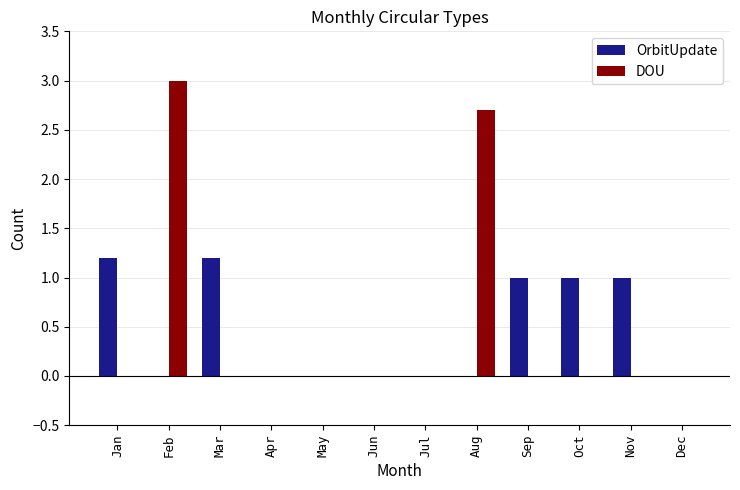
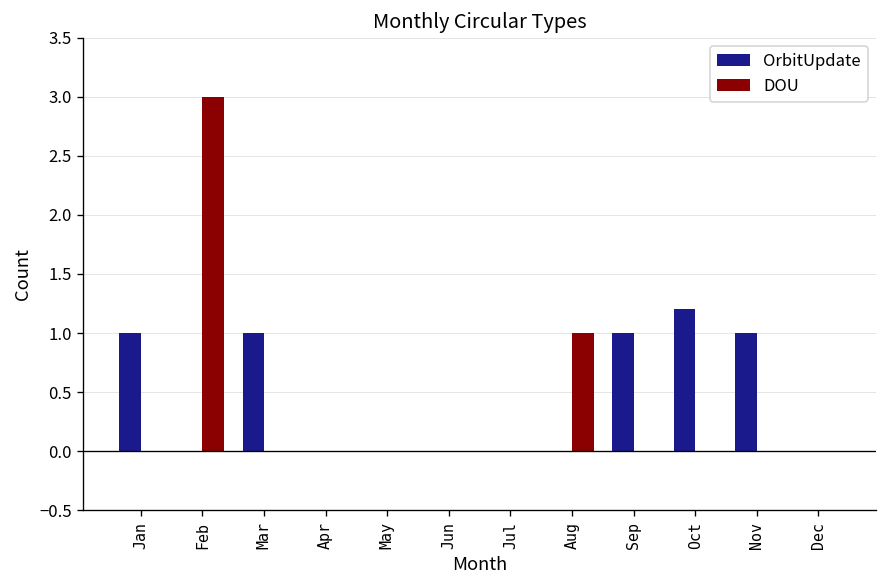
OrbitUpdate, Jan: 1.2 -> 1.0
OrbitUpdate, Mar: 1.2 -> 1.0
DOU, Aug: 2.7 -> 1.0
OrbitUpdate, Oct: 1.0 -> 1.2
